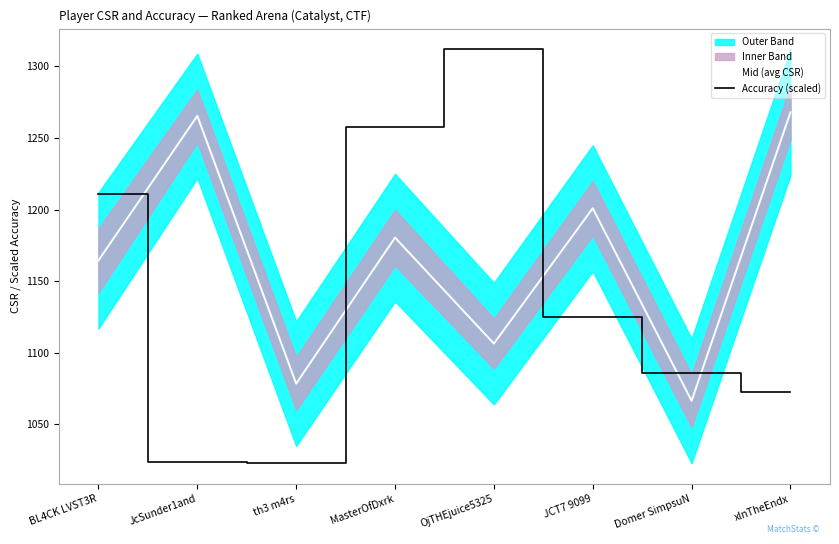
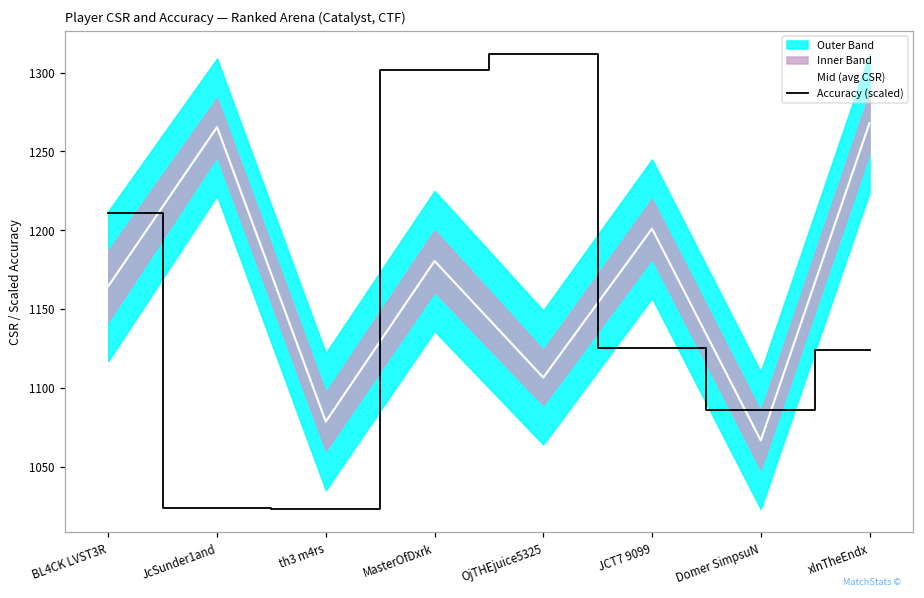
Accuracy (scaled), MasterOfDxrk: 1257 -> 1302
Accuracy (scaled), xlnTheEndx: 1073 -> 1124
